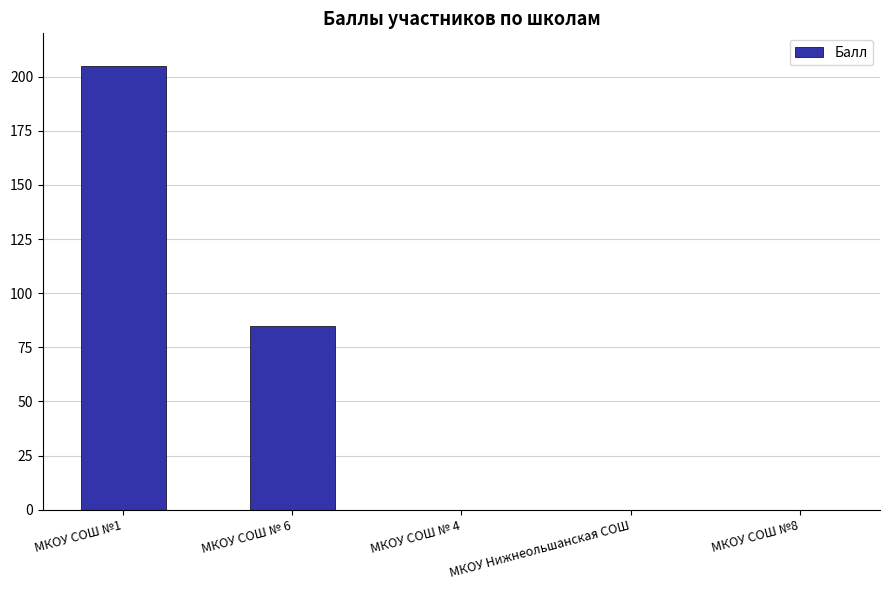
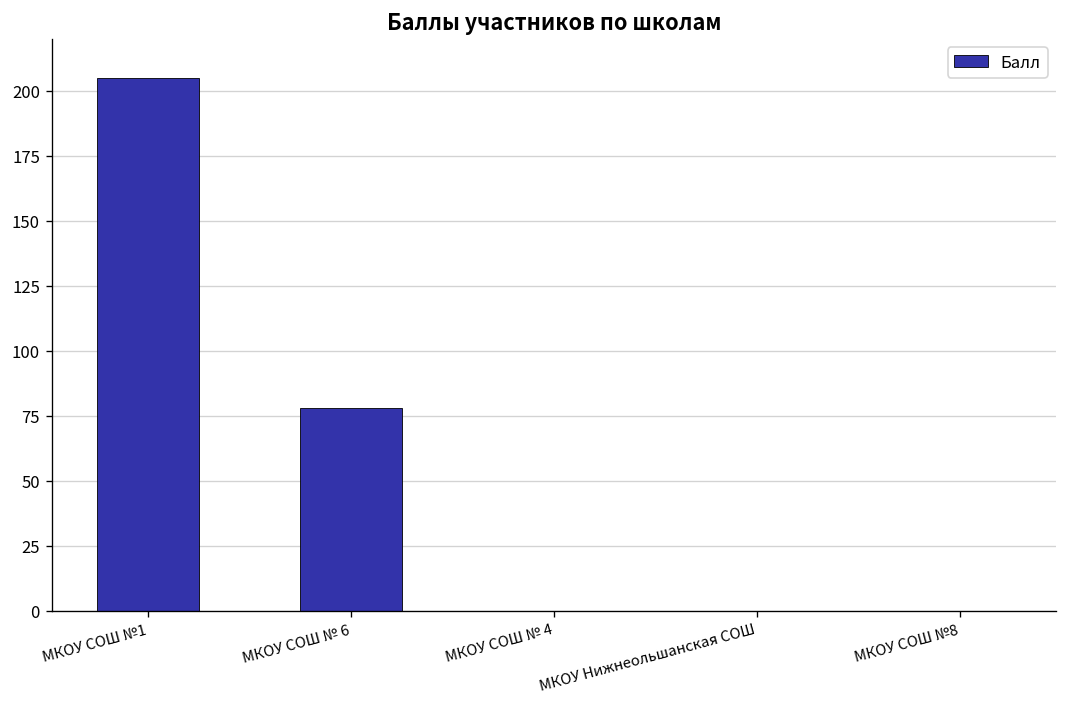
МКОУ СОШ № 6: 85 -> 78
